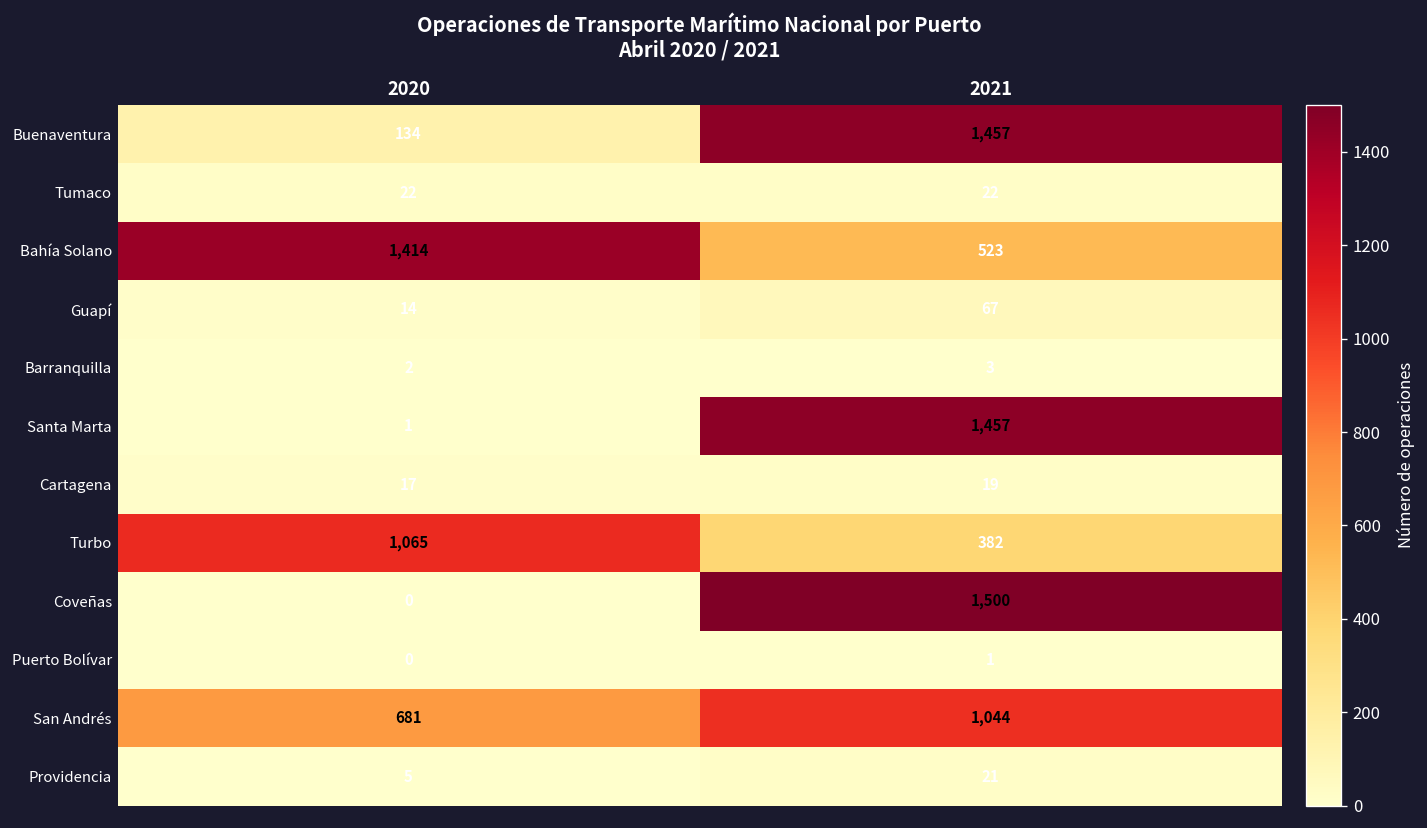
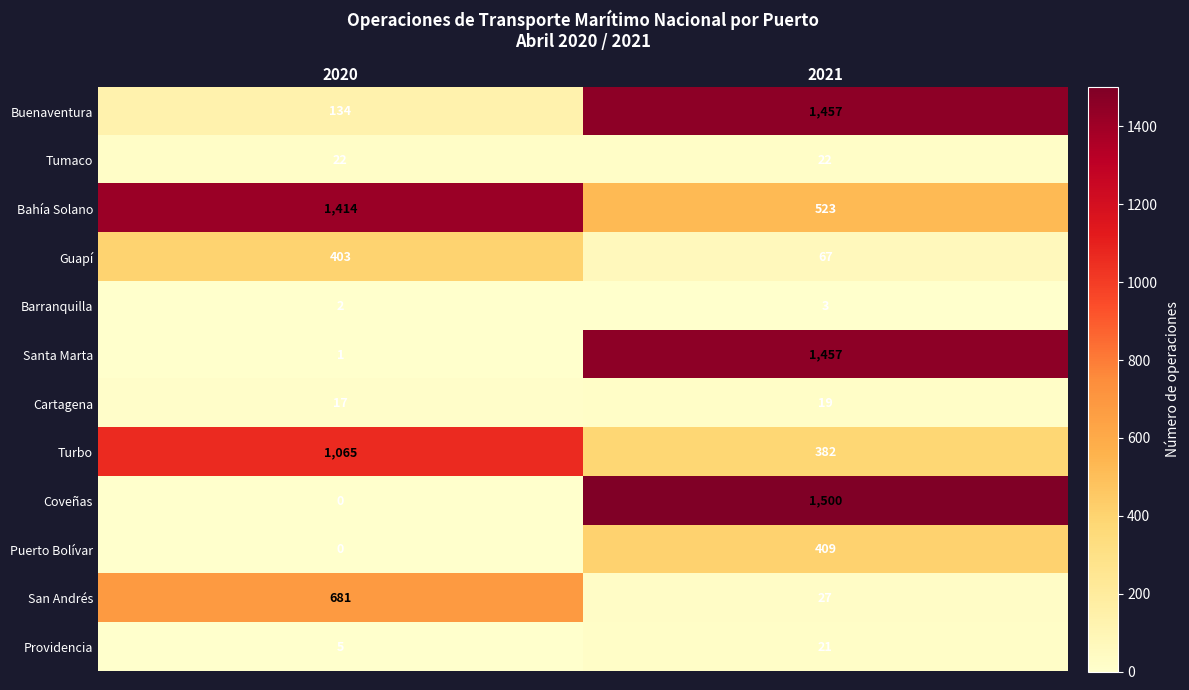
Guapí, 2020: 14 -> 403
Puerto Bolívar, 2021: 1 -> 409
San Andrés, 2021: 1,044 -> 27
